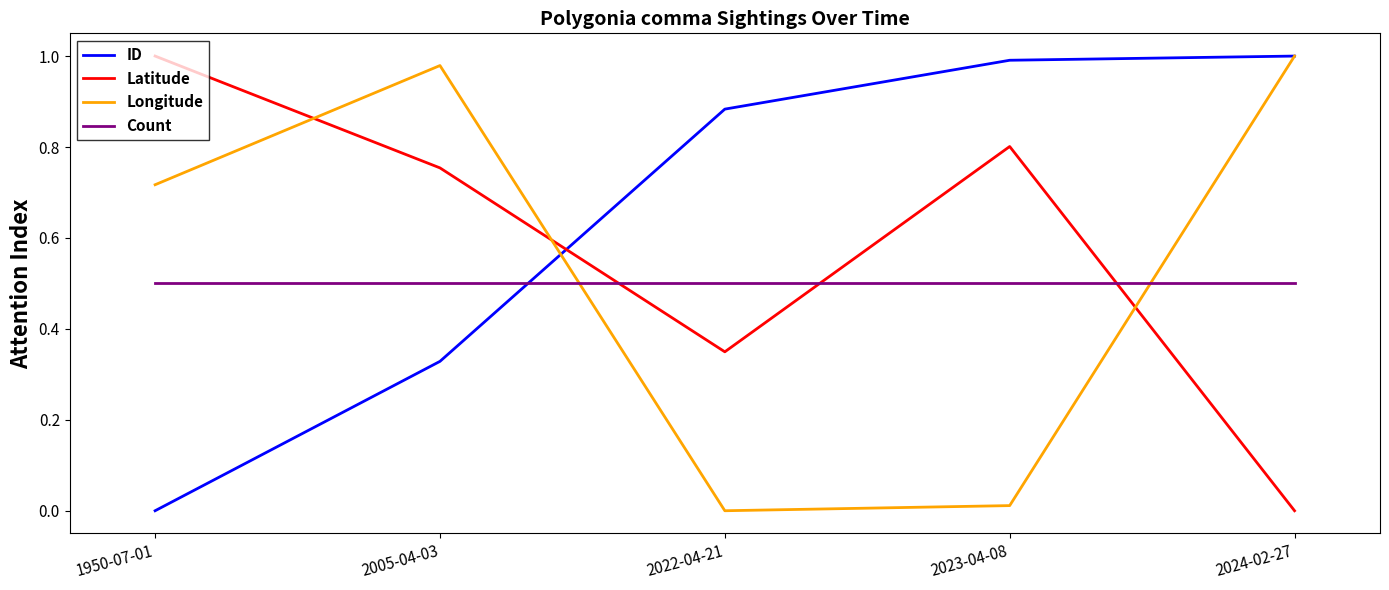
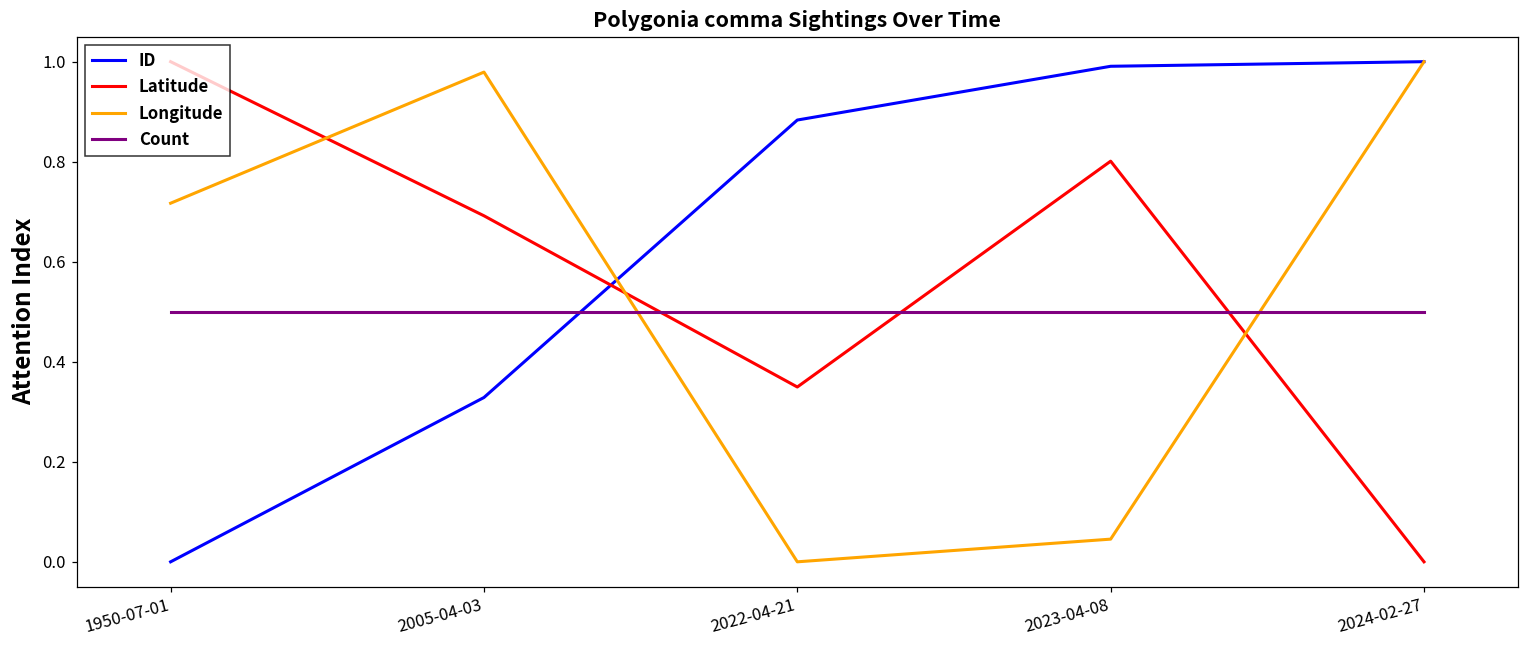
Latitude, 2005-04-03: 0.75 -> 0.69
Longitude, 2023-04-08: 0.01 -> 0.05
